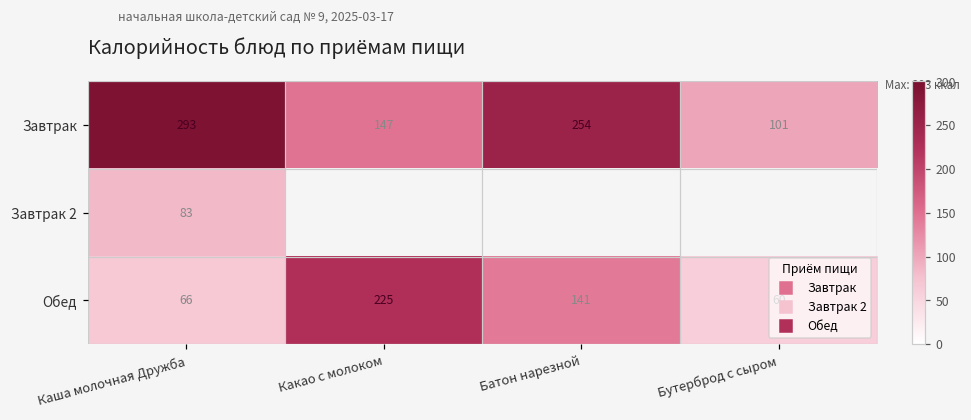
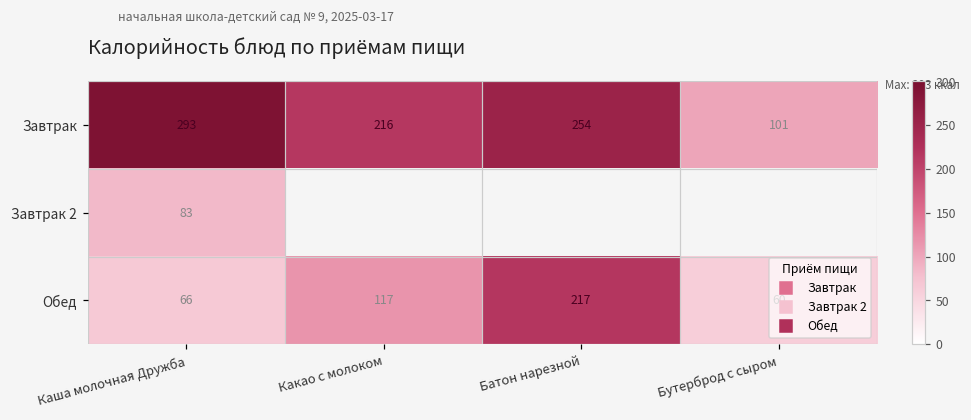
Завтрак, Какао с молоком: 147 -> 216
Обед, Какао с молоком: 225 -> 117
Обед, Батон нарезной: 141 -> 217
